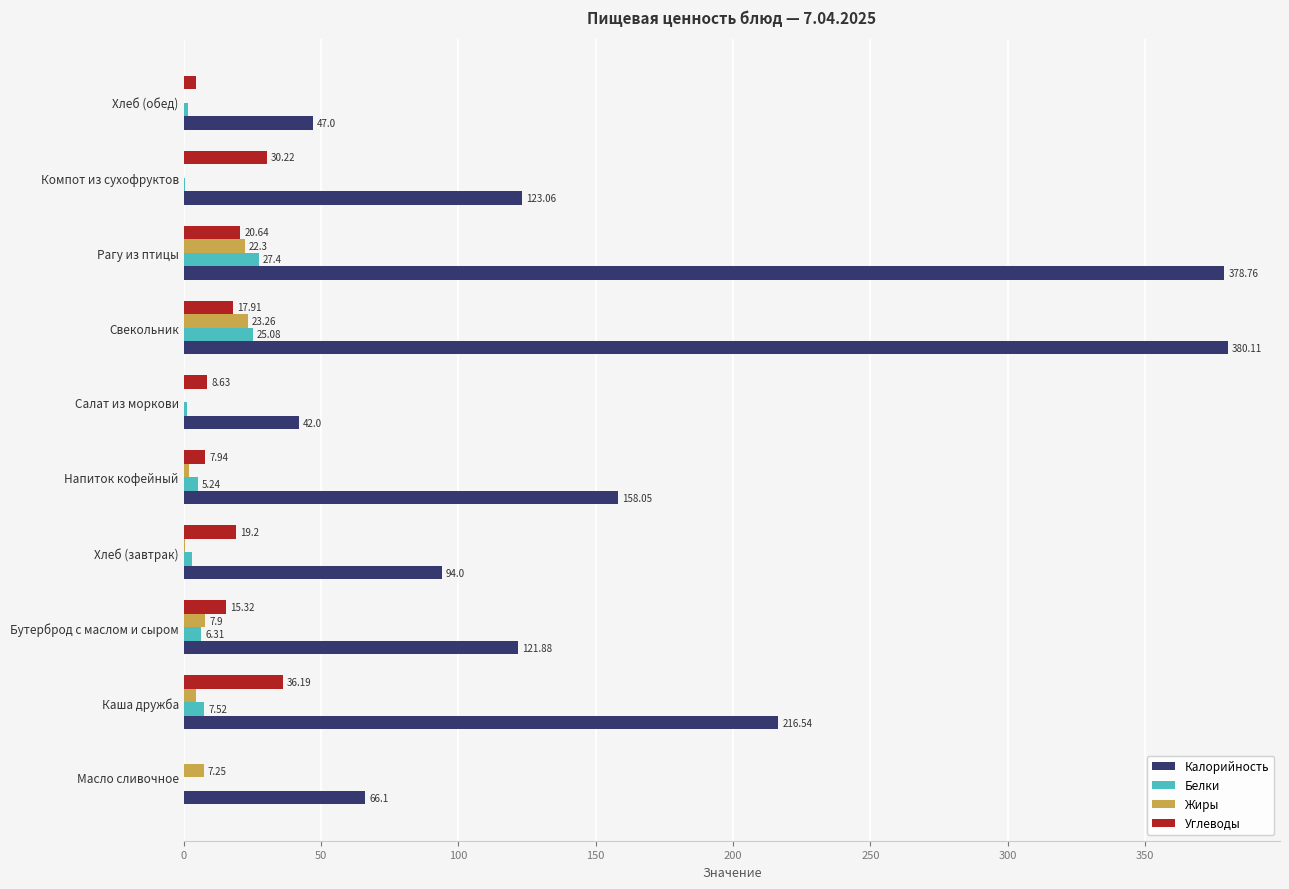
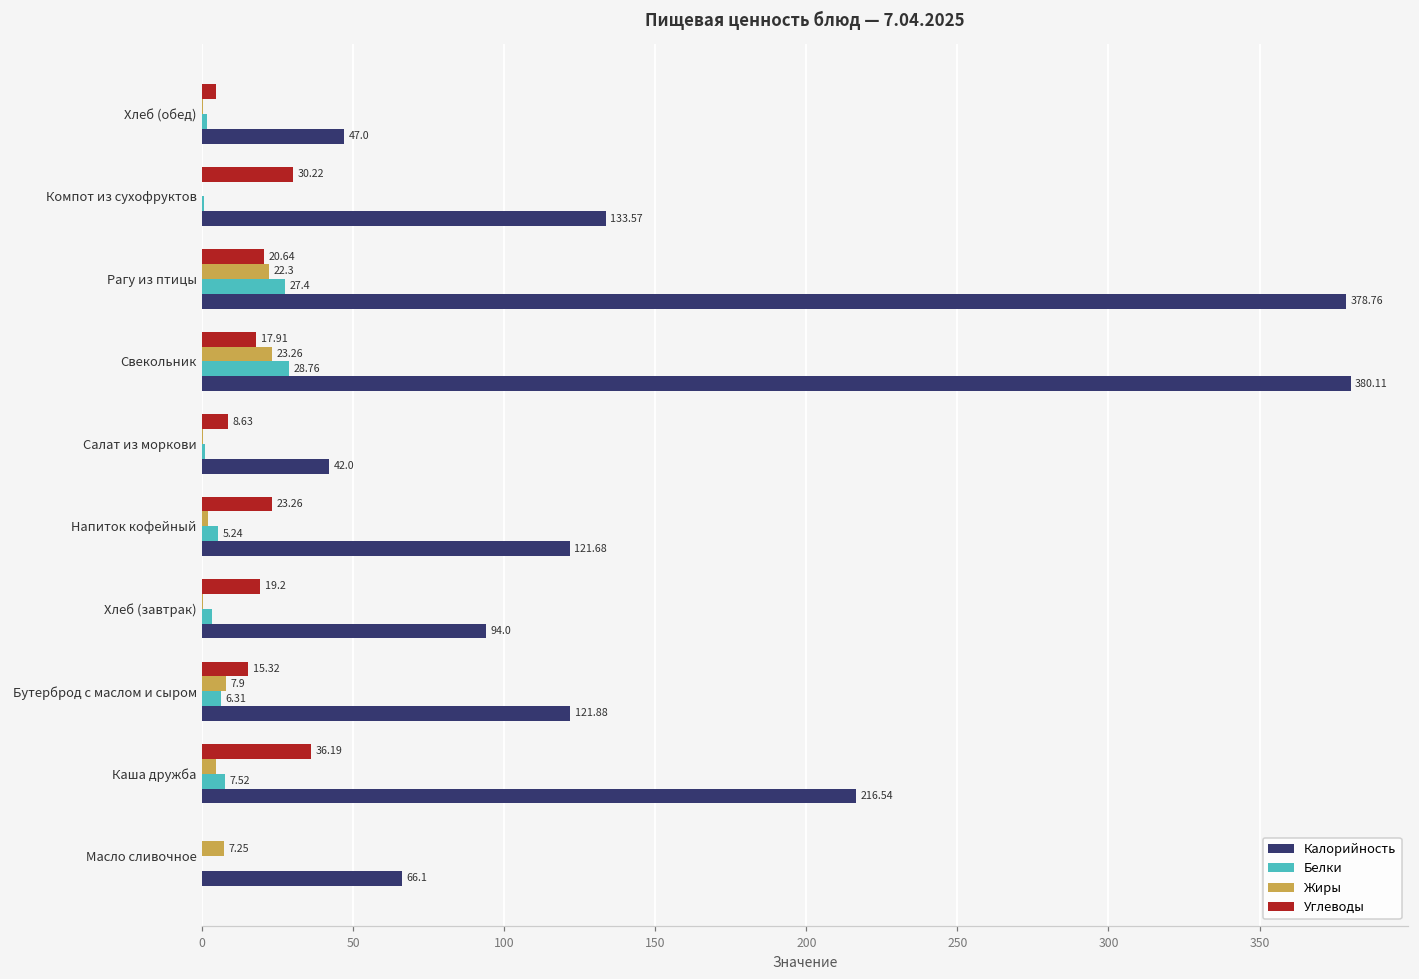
Калорийность, Компот из сухофруктов: 123.06 -> 133.57
Белки, Свекольник: 25.08 -> 28.76
Углеводы, Напиток кофейный: 7.94 -> 23.26
Калорийность, Напиток кофейный: 158.05 -> 121.68
